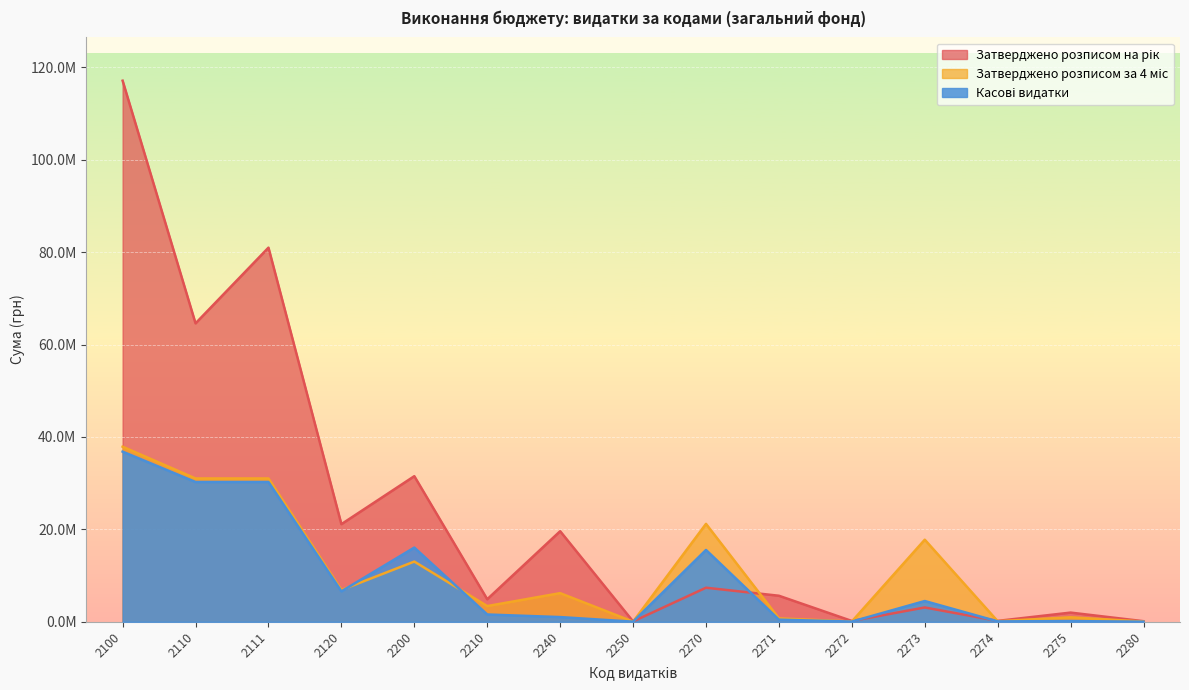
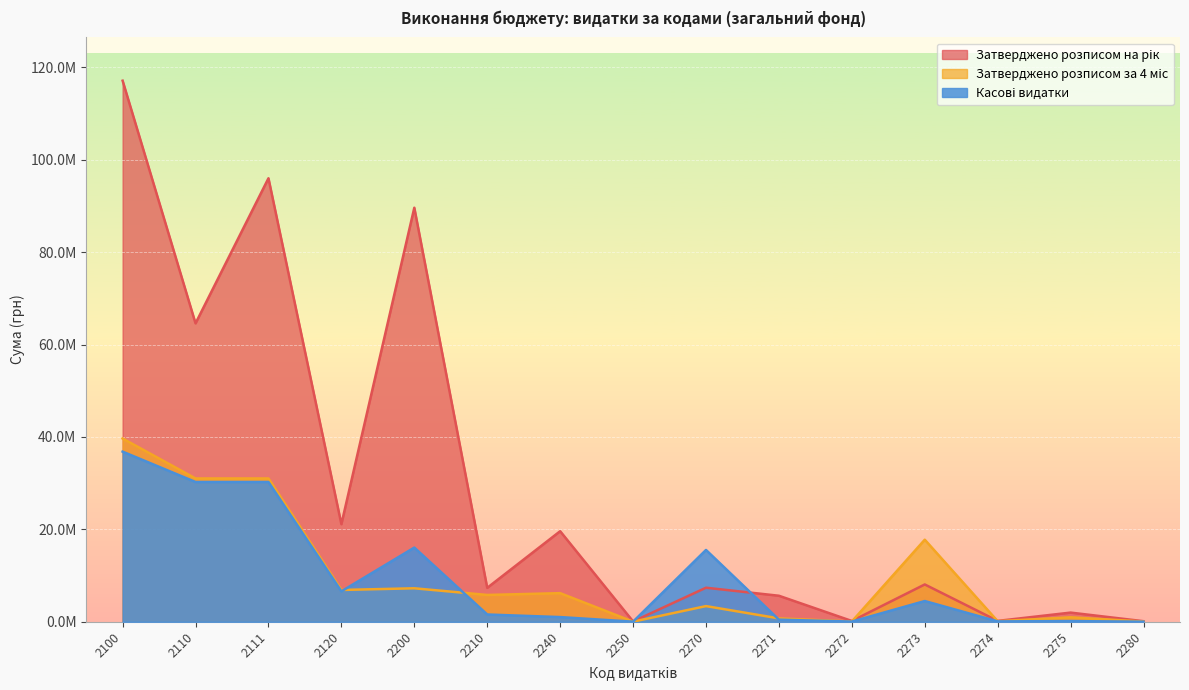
Затверджено розписом за 4 міс, 2100: 38000000 -> 40000000
Затверджено розписом на рік, 2111: 81000000 -> 96000000
Затверджено розписом на рік, 2200: 32000000 -> 90000000
Затверджено розписом за 4 міс, 2200: 13000000 -> 7000000
Затверджено розписом на рік, 2210: 5000000 -> 7000000
Затверджено розписом за 4 міс, 2210: 3000000 -> 6000000
Затверджено розписом за 4 міс, 2270: 21000000 -> 3000000
Затверджено розписом на рік, 2273: 3000000 -> 8000000
